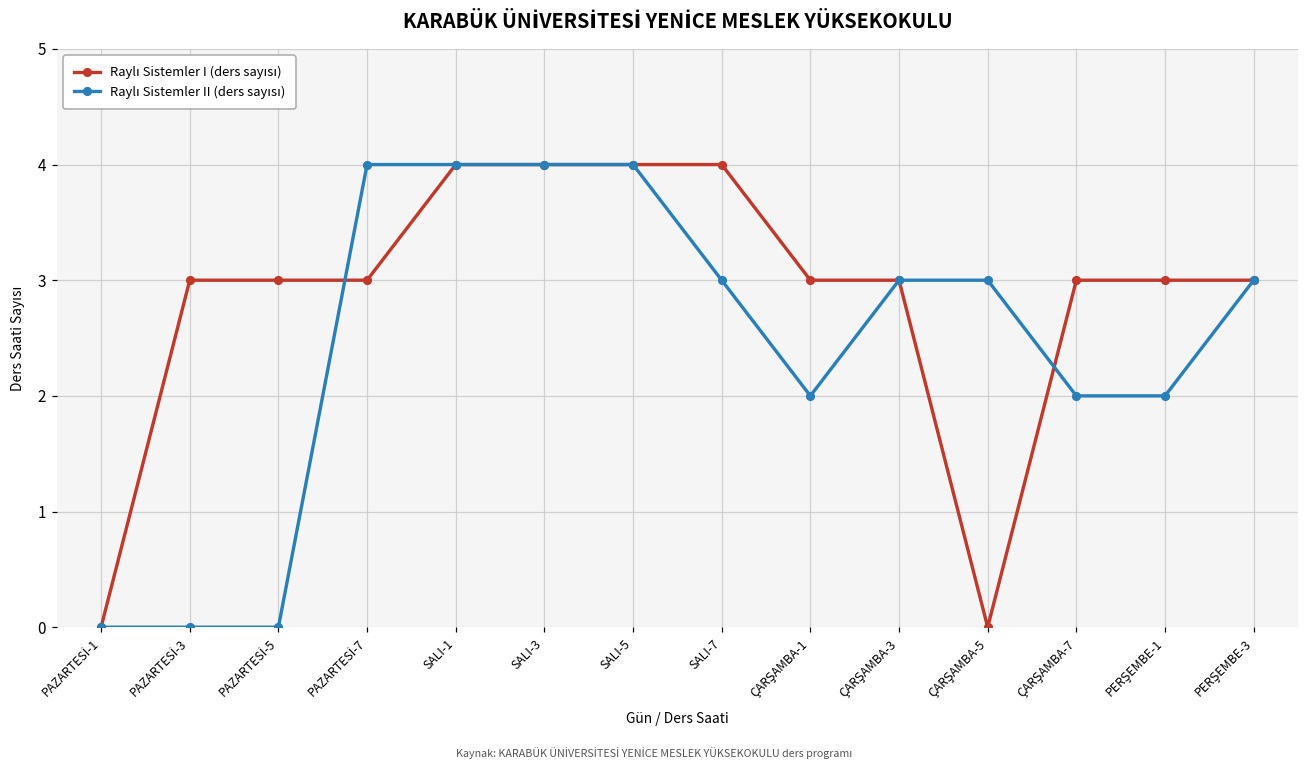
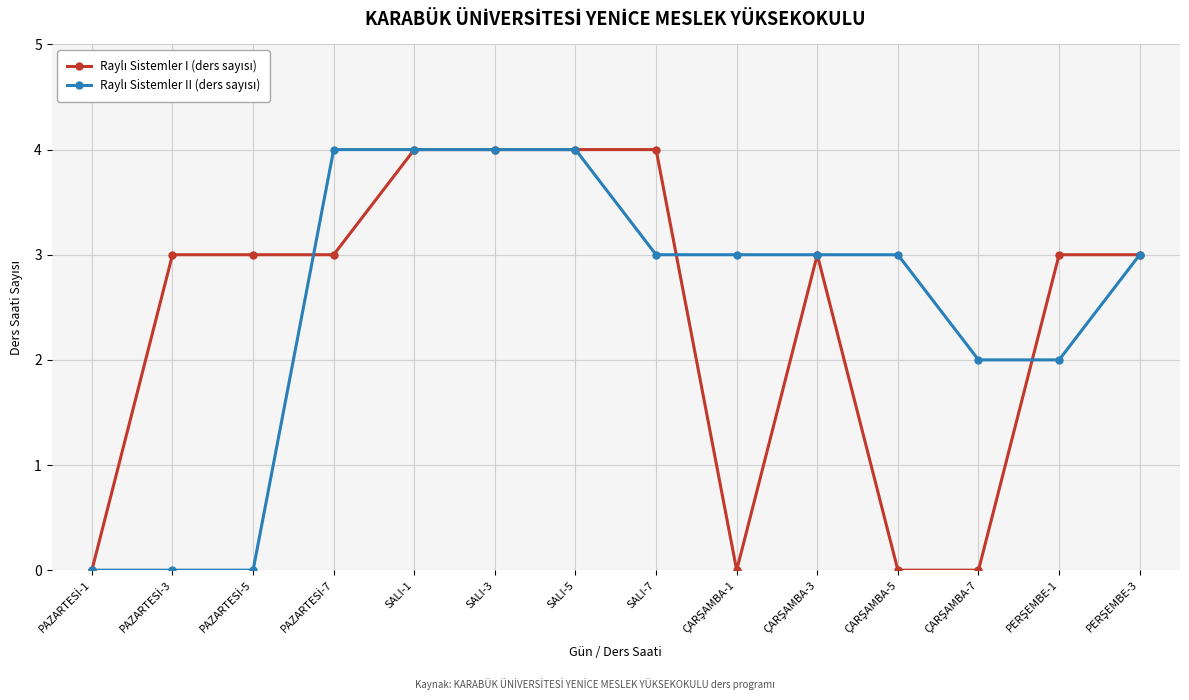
Raylı Sistemler I (ders sayısı), ÇARŞAMBA-1: 3 -> 0
Raylı Sistemler II (ders sayısı), ÇARŞAMBA-1: 2 -> 3
Raylı Sistemler I (ders sayısı), ÇARŞAMBA-7: 3 -> 0
